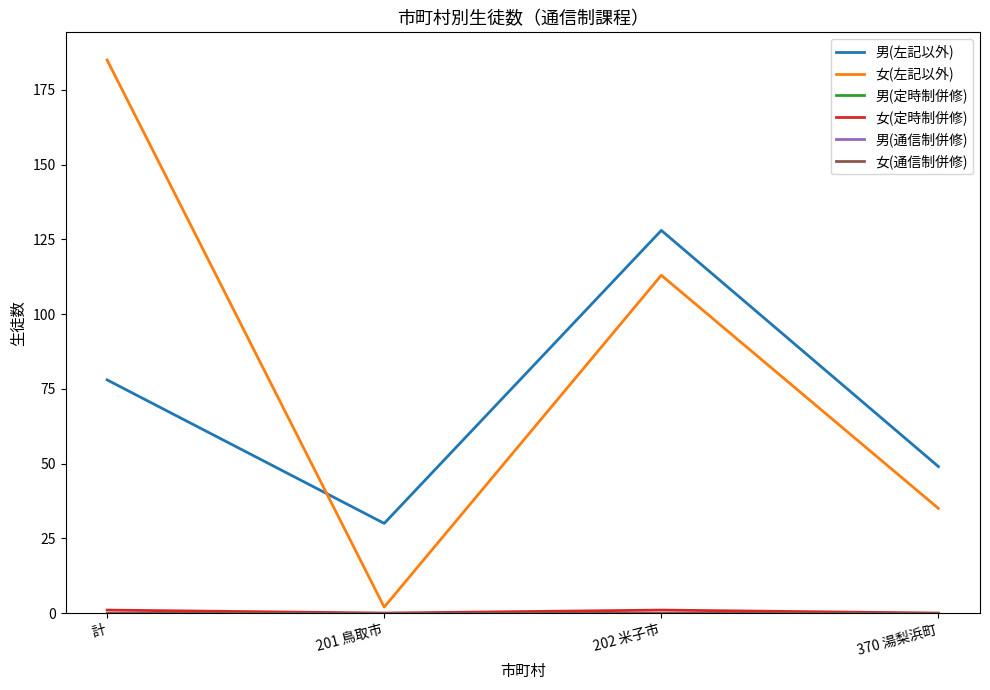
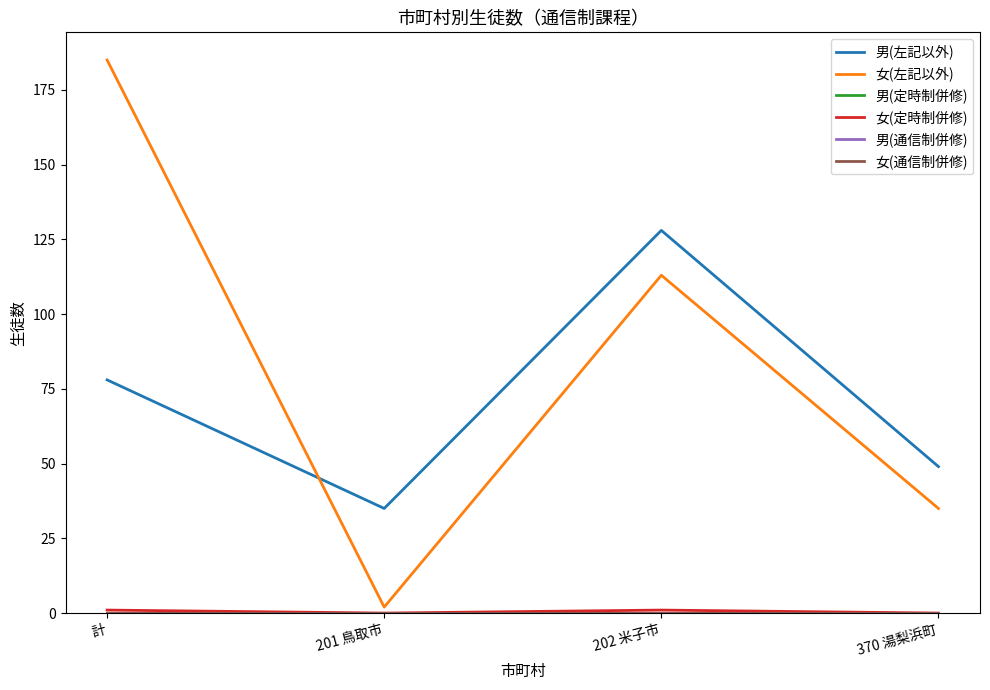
男(左記以外), 201 鳥取市: 30 -> 35
